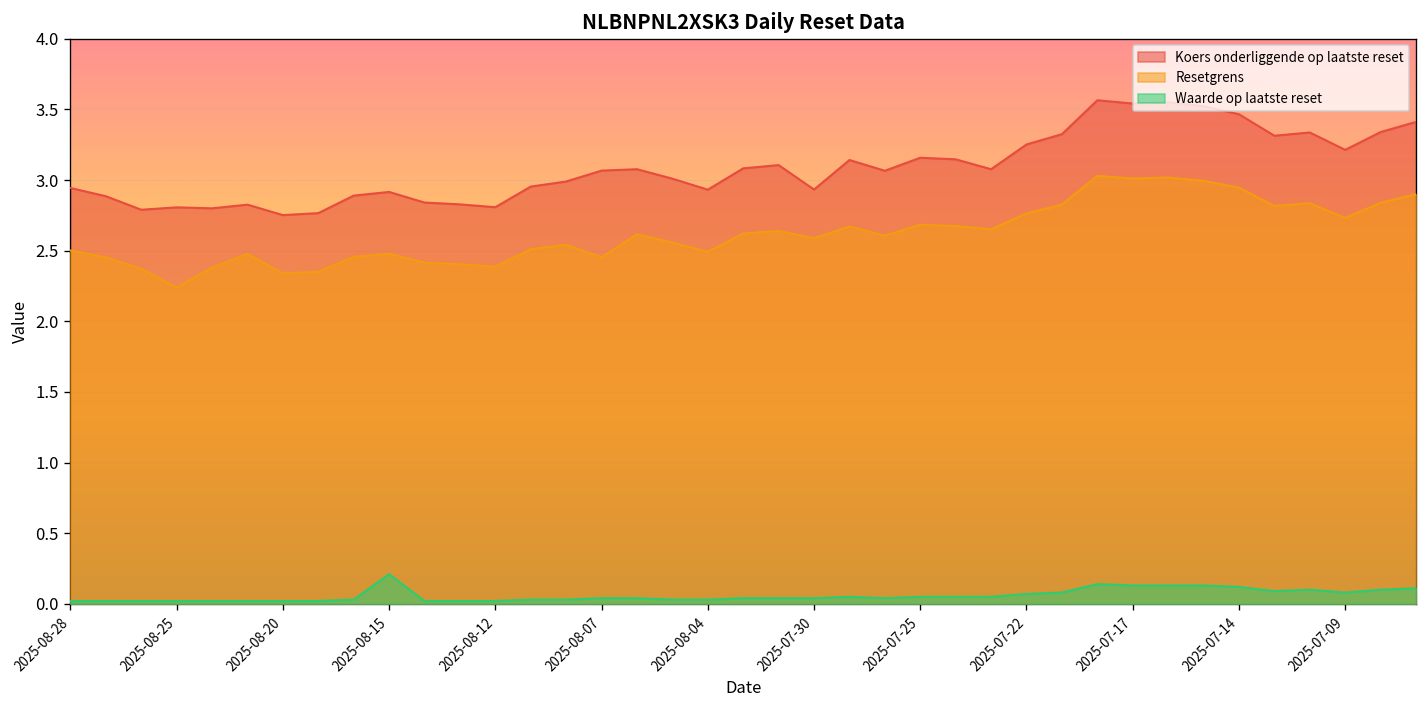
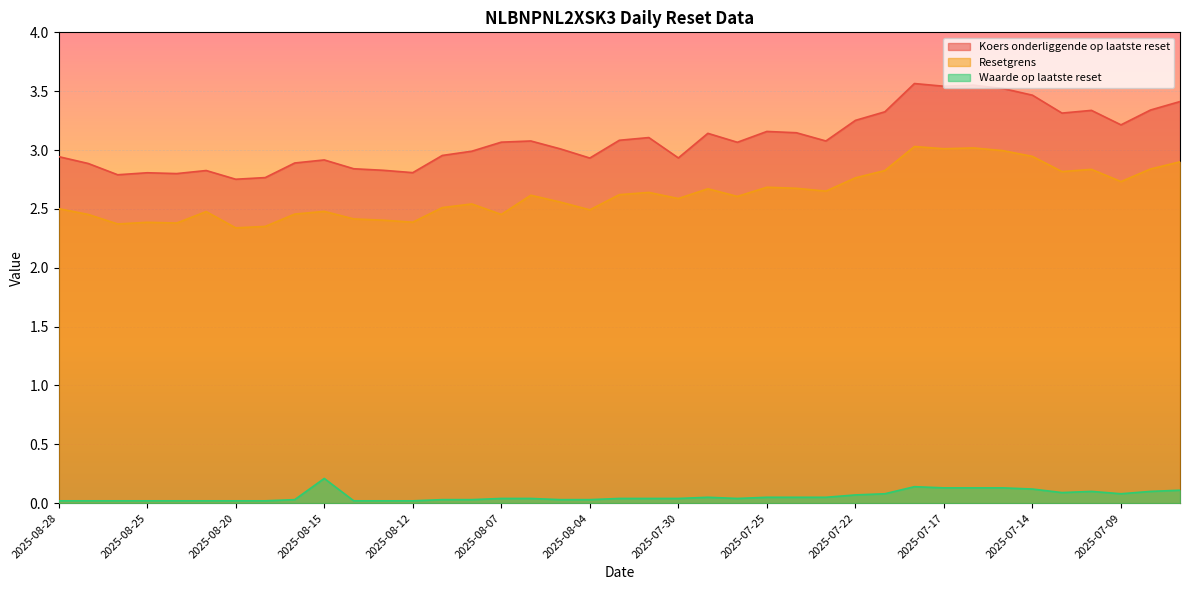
Resetgrens, 2025-08-25: 2.24 -> 2.39
